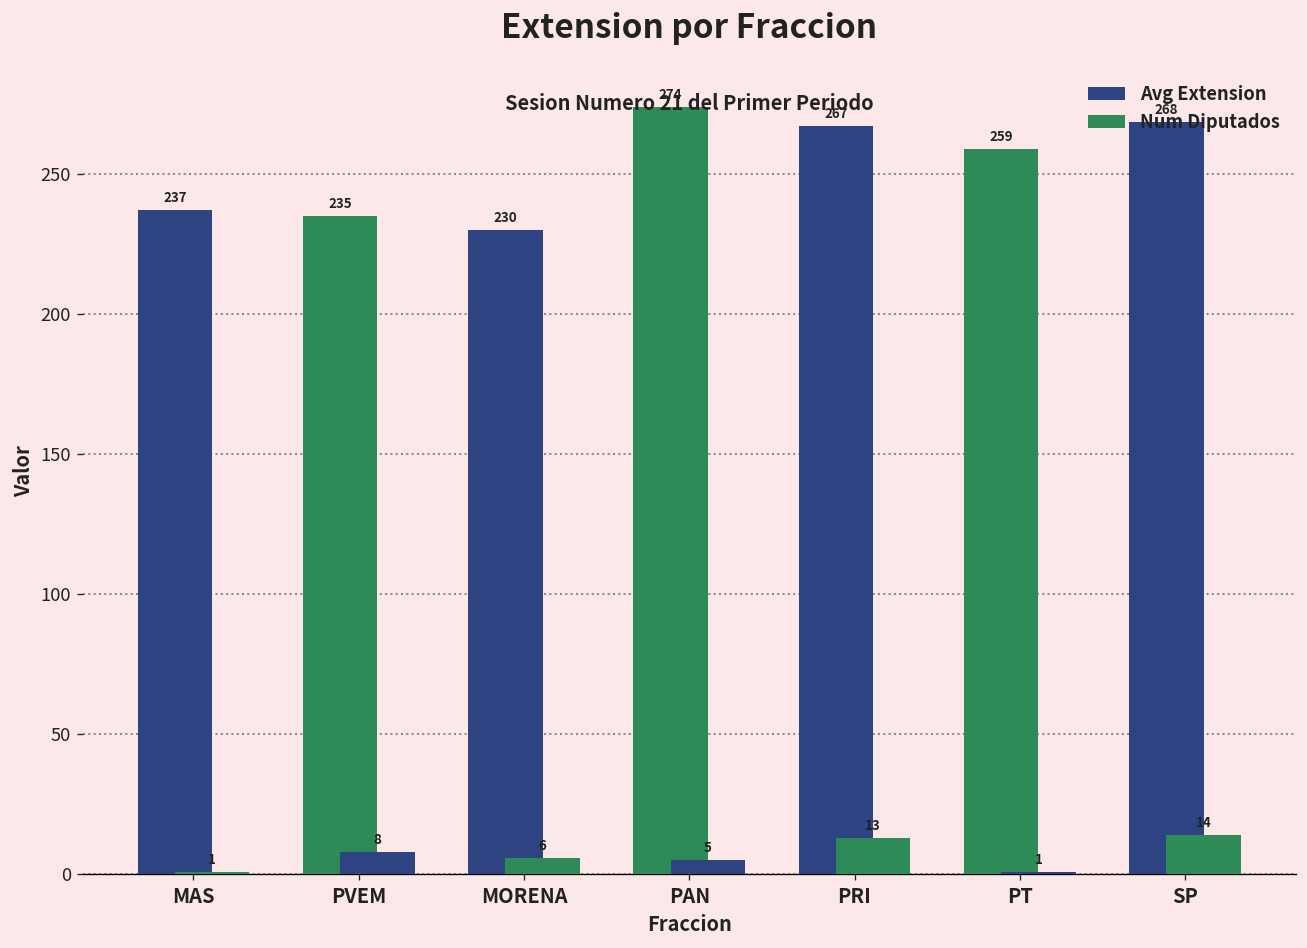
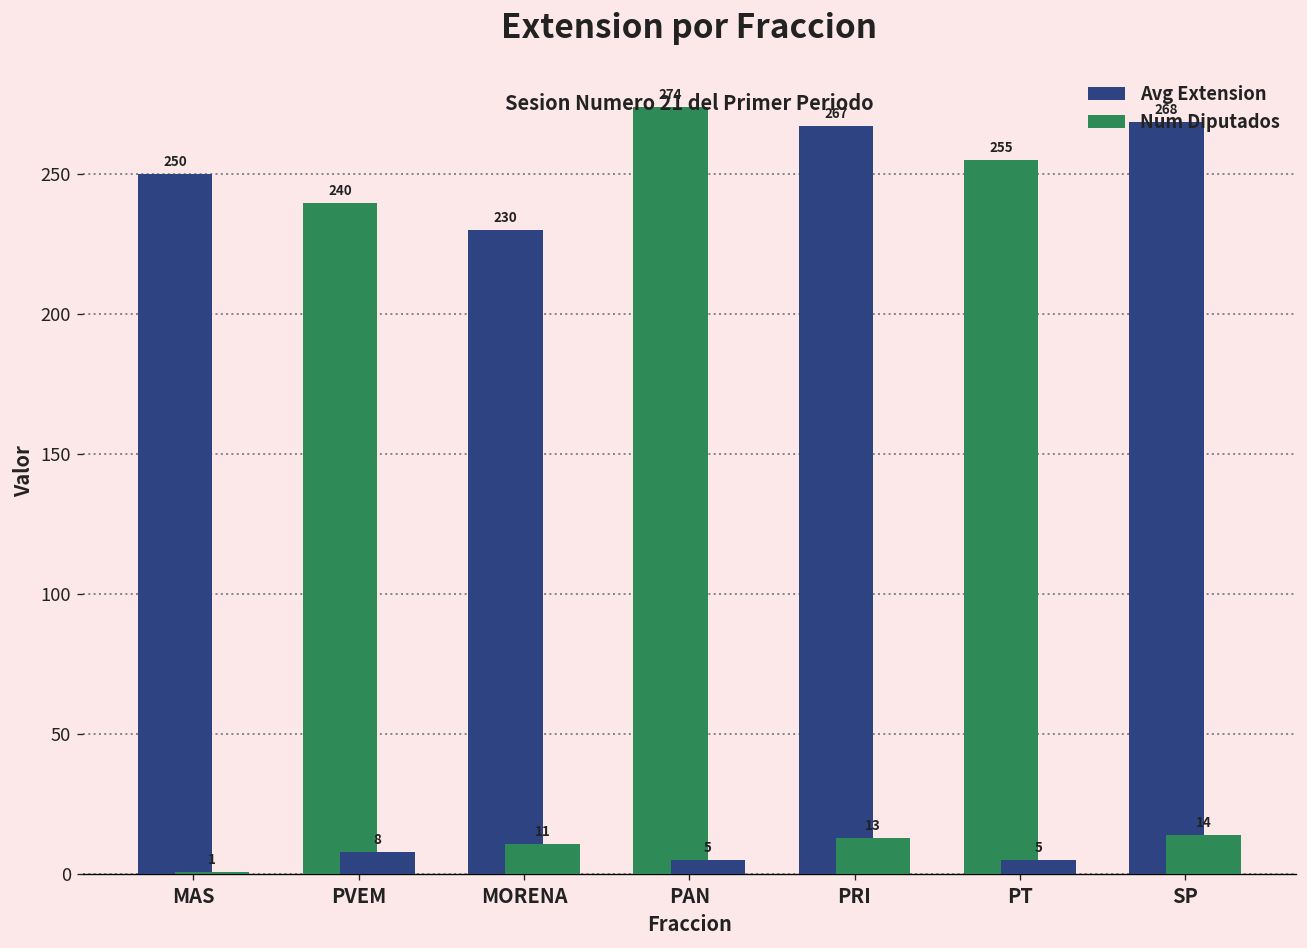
Avg Extension, MAS: 237 -> 250
Avg Extension, PVEM: 235 -> 240
Num Diputados, MORENA: 6 -> 11
Avg Extension, PT: 259 -> 255
Num Diputados, PT: 1 -> 5
